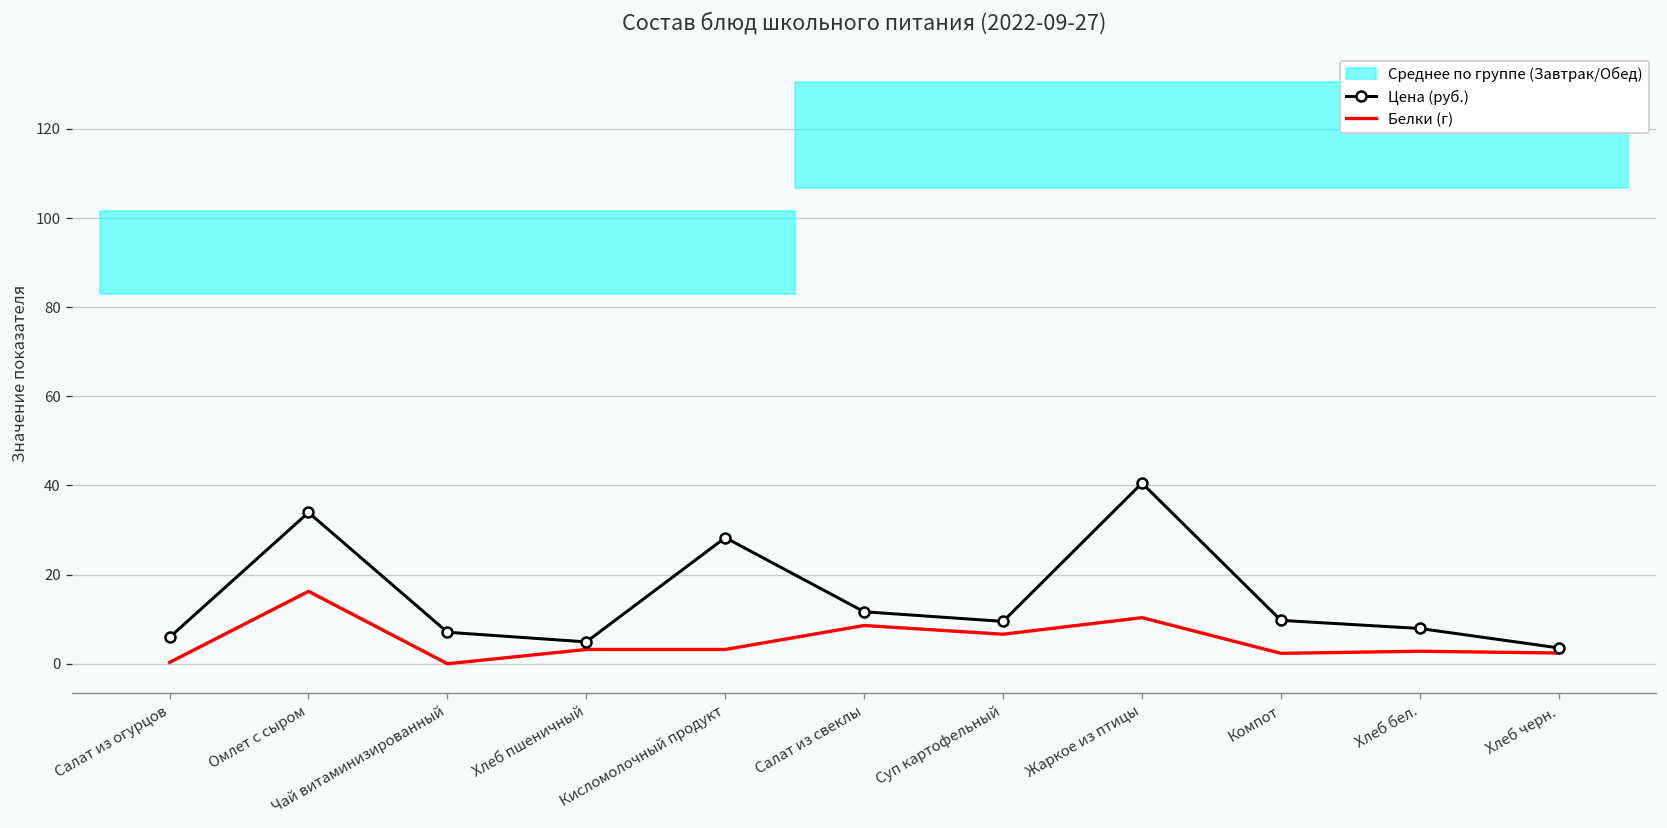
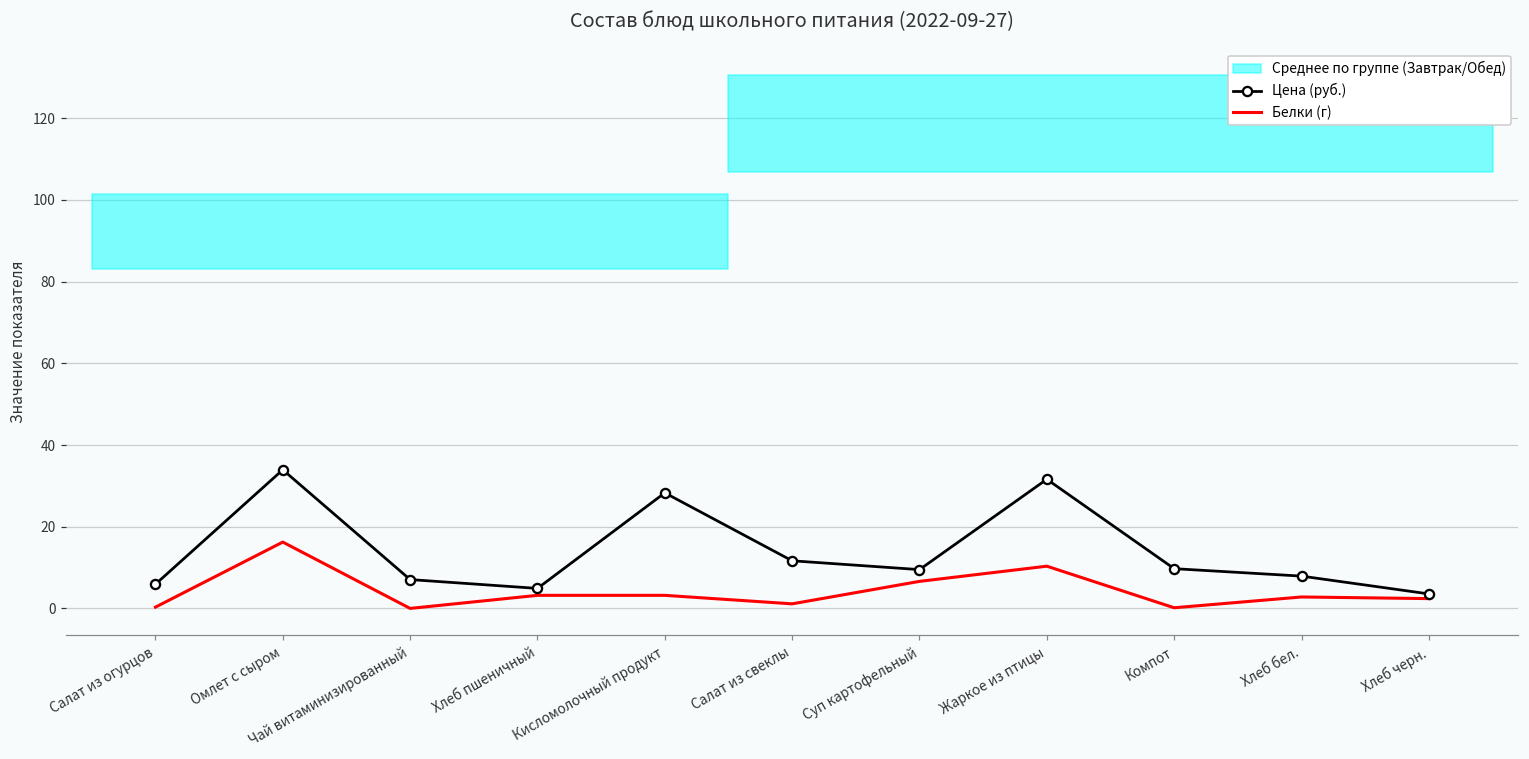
Белки (г), Салат из свеклы: 9 -> 1
Цена (руб.), Жаркое из птицы: 41 -> 32
Белки (г), Компот: 2 -> 0
